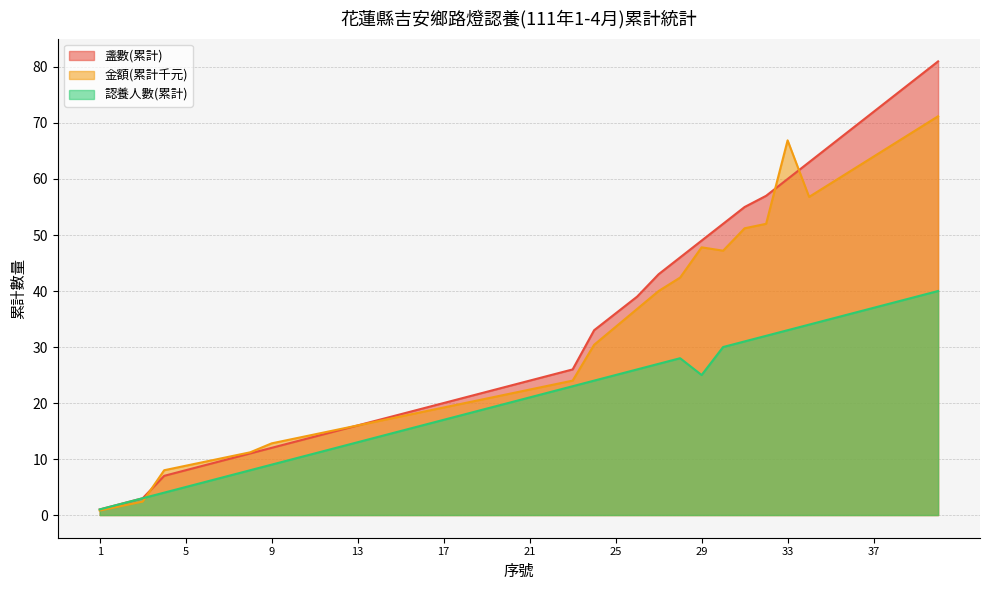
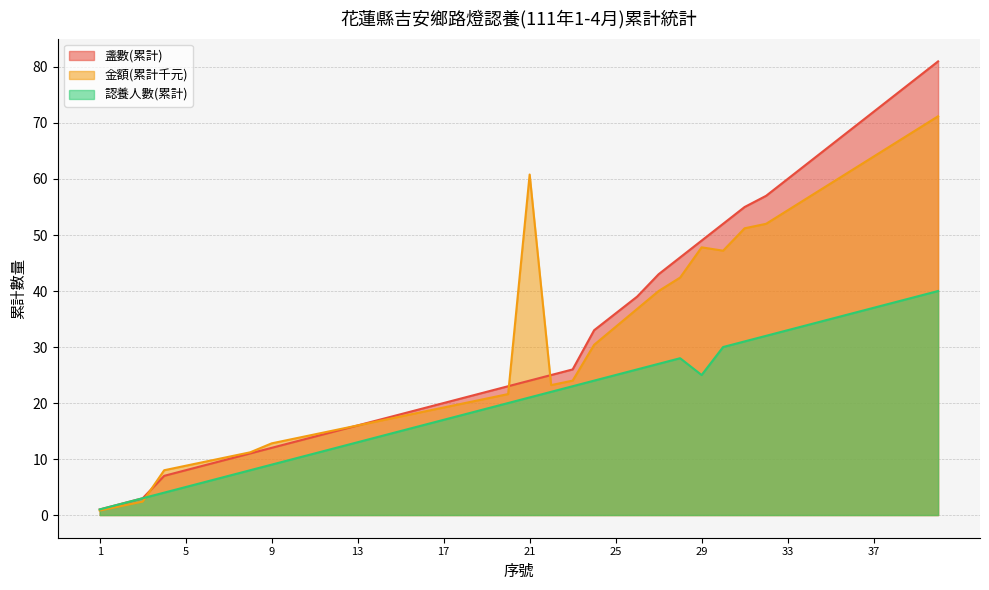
金額(累計千元), 21: 22 -> 61
金額(累計千元), 33: 67 -> 54
